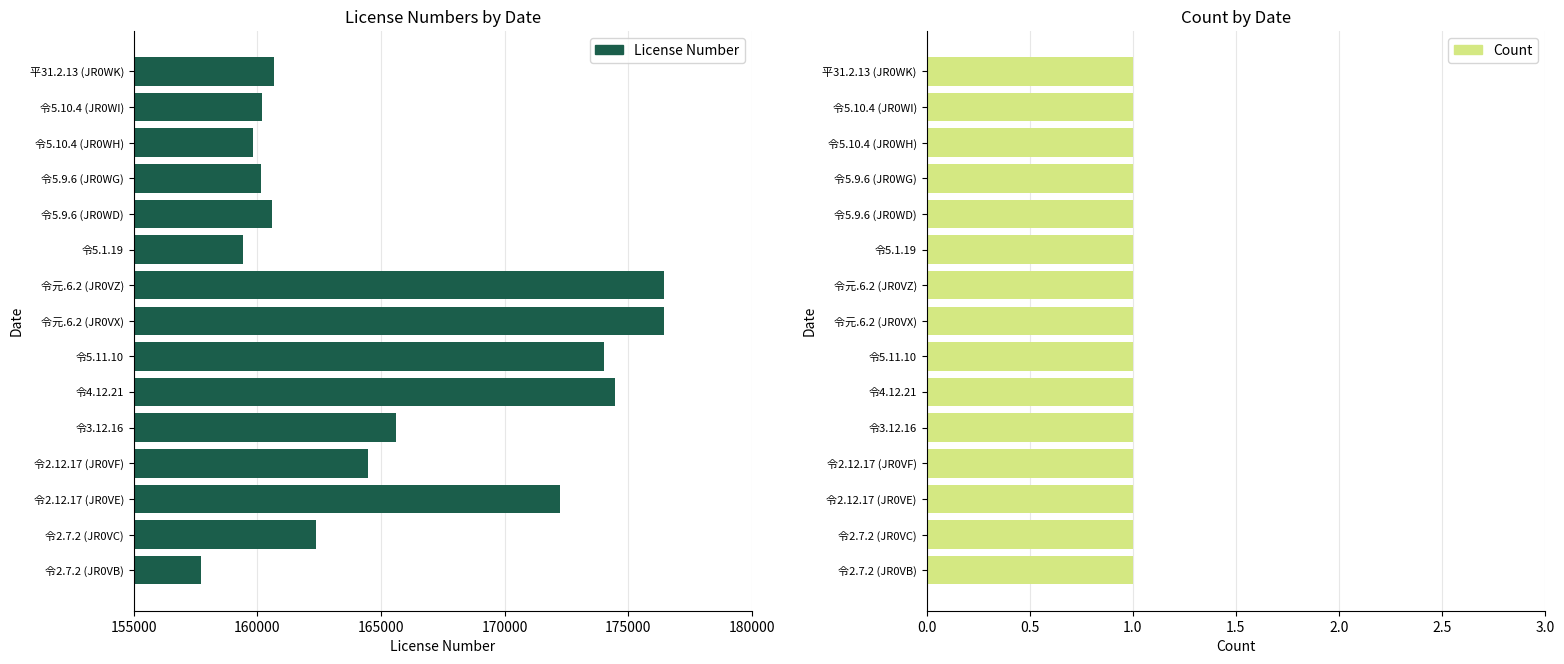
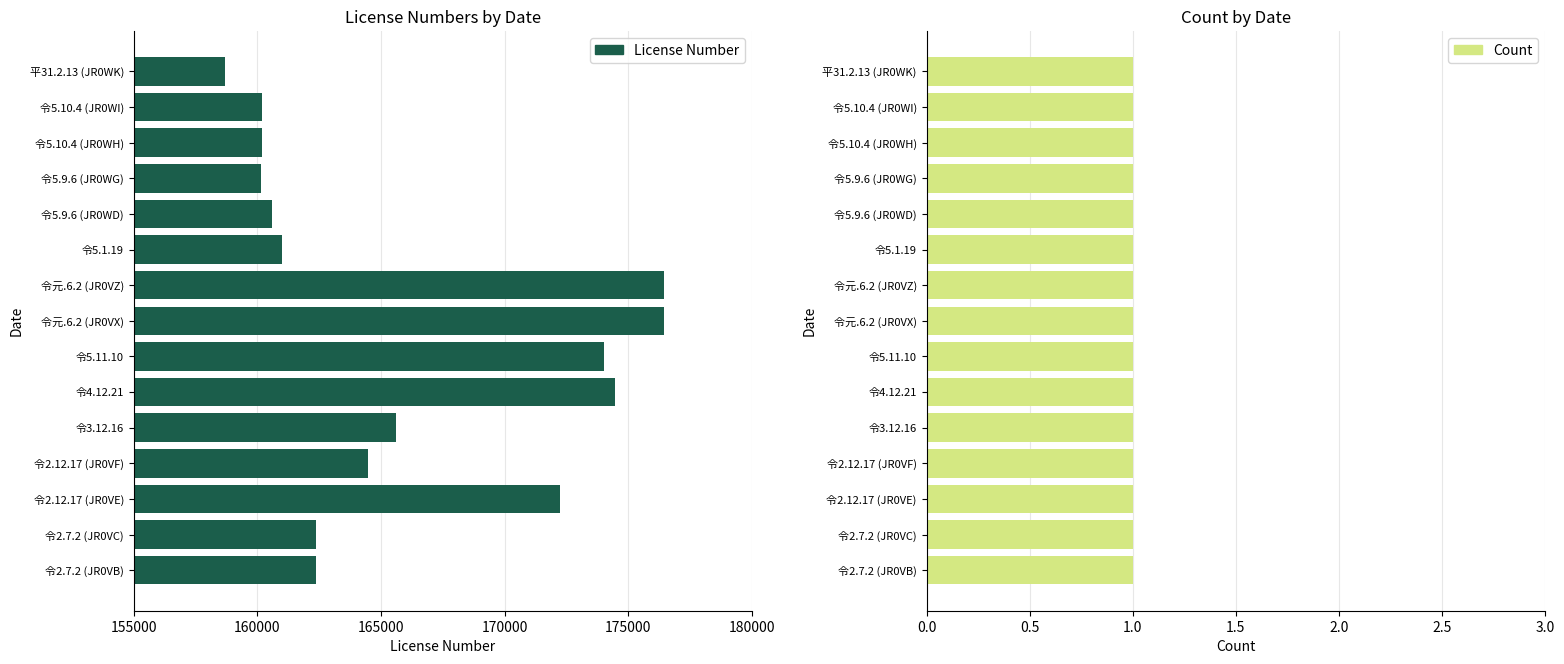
License Numbers by Date, 平31.2.13 (JR0WK): 160700 -> 158700
License Numbers by Date, 令5.10.4 (JR0WH): 159800 -> 160200
License Numbers by Date, 令5.1.19: 159400 -> 161000
License Numbers by Date, 令2.7.2 (JR0VB): 157700 -> 162400
